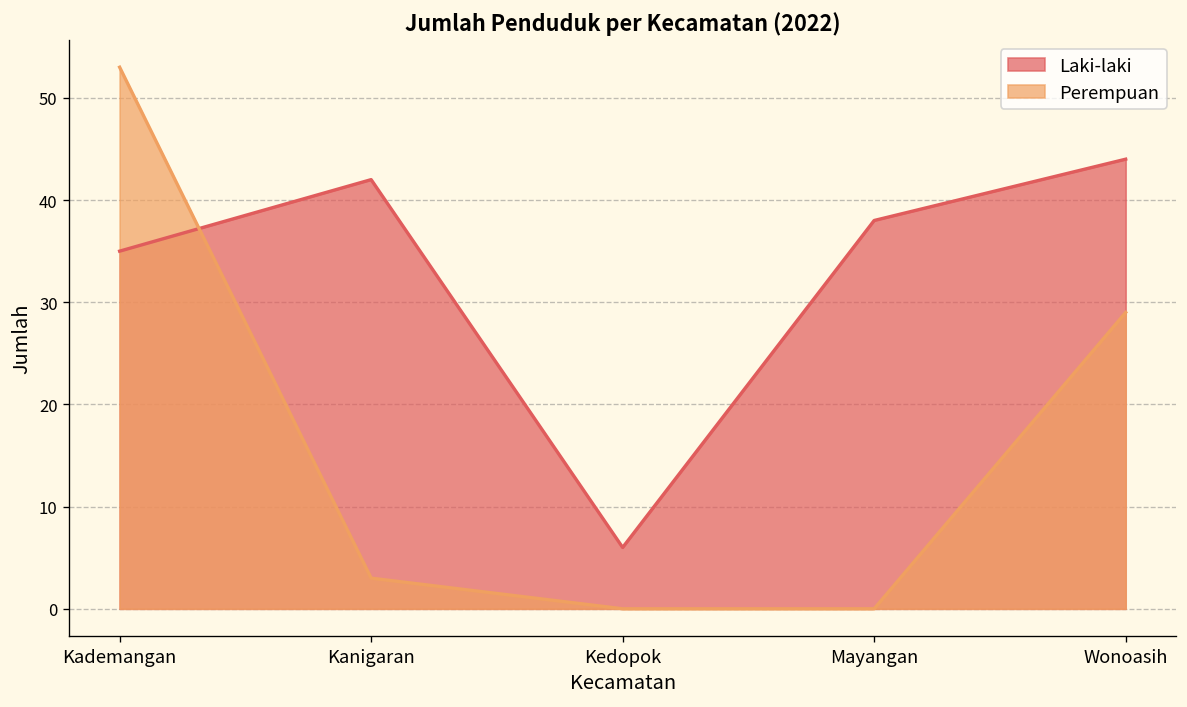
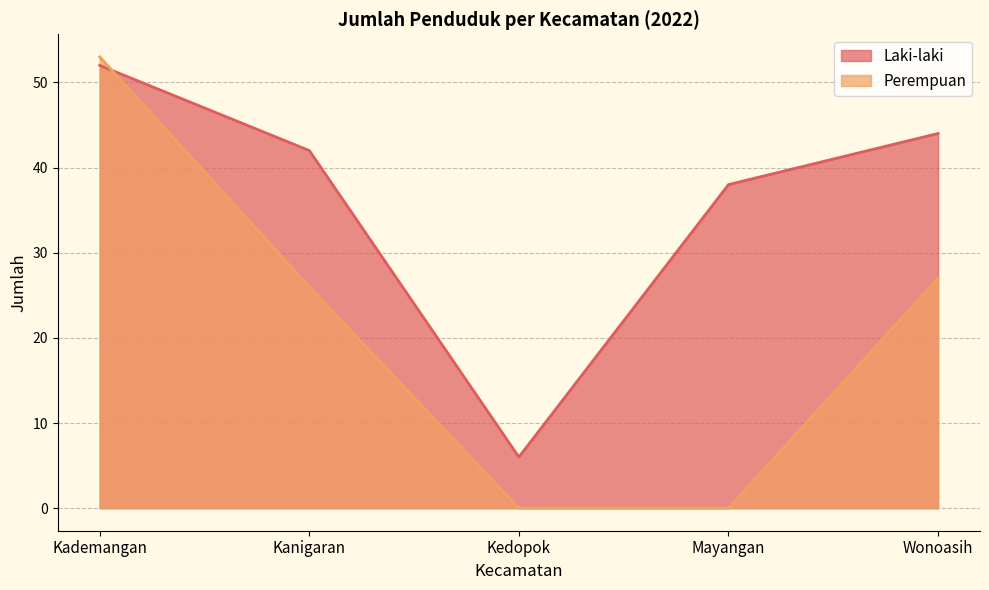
Laki-laki, Kademangan: 35 -> 52
Perempuan, Kanigaran: 3 -> 26
Perempuan, Wonoasih: 29 -> 27
